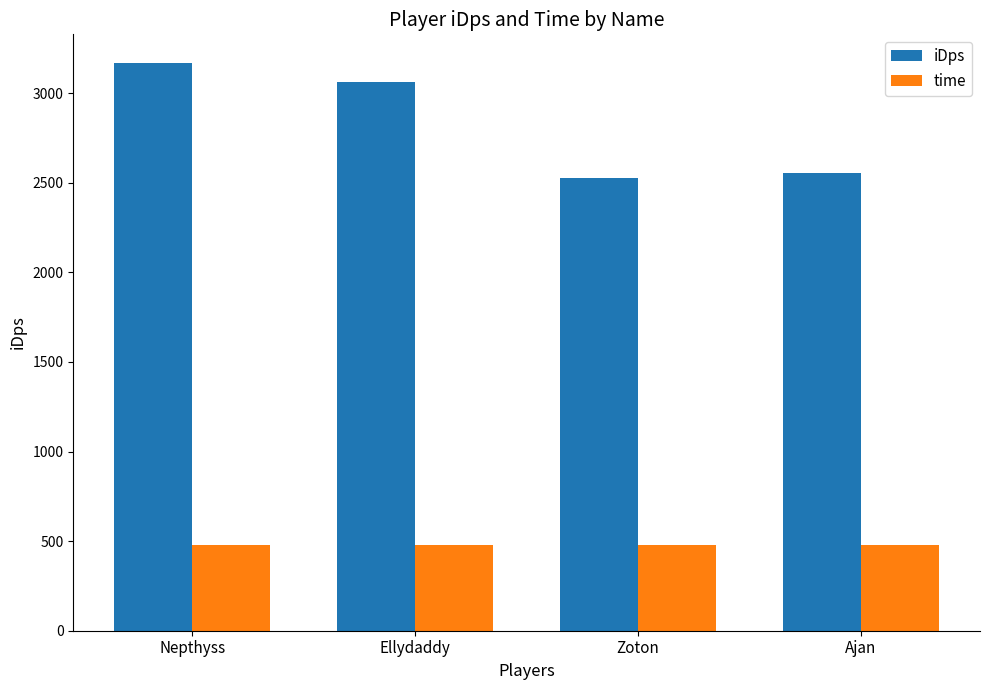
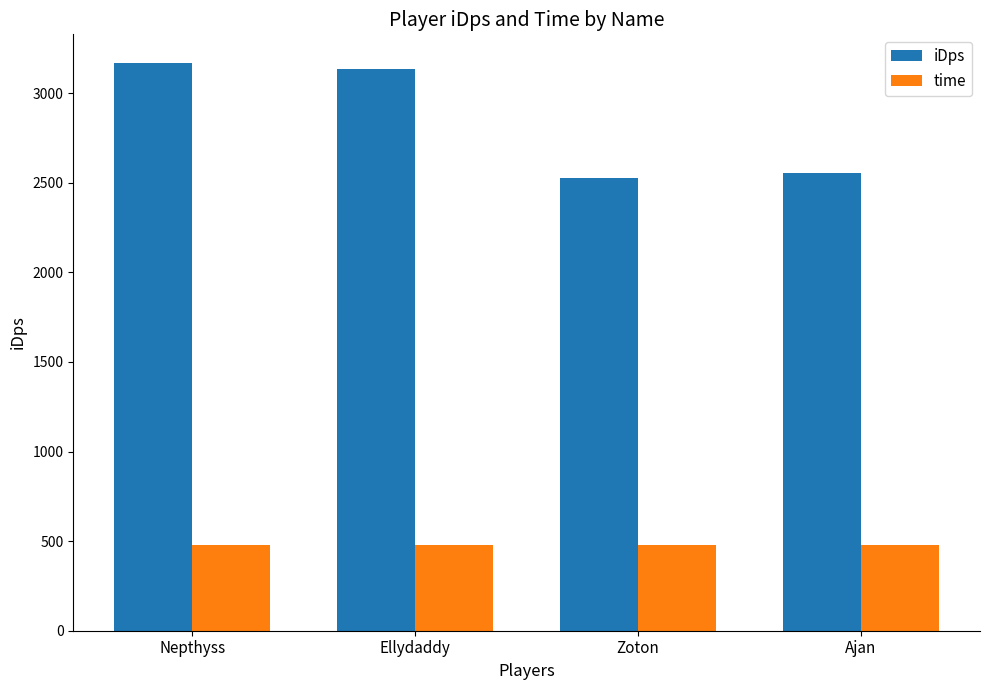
iDps, Ellydaddy: 3060 -> 3140
